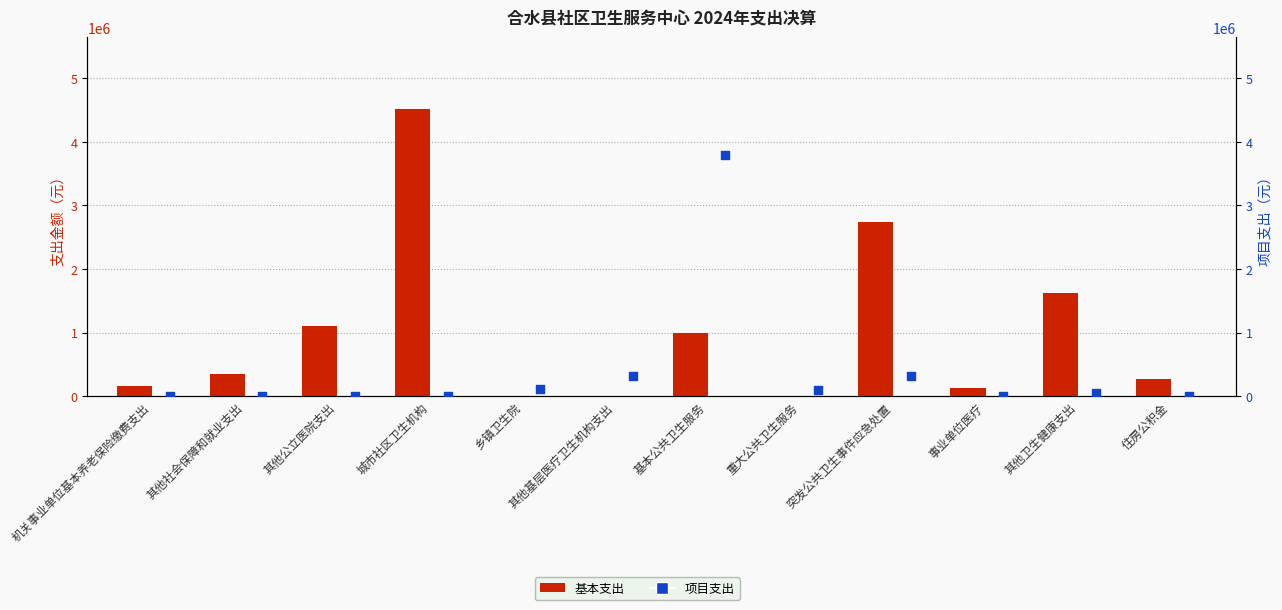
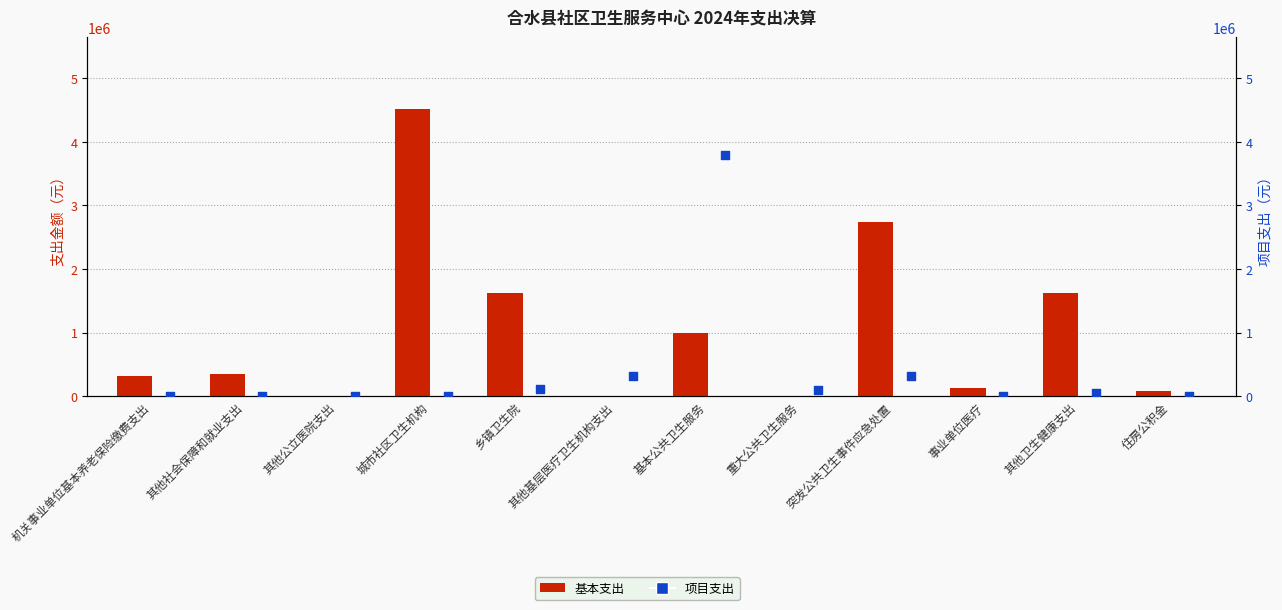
基本支出, 机关事业单位基本养老保险缴费支出: 200000 -> 300000
基本支出, 其他公立医院支出: 1100000 -> 0
基本支出, 乡镇卫生院: 0 -> 1600000
基本支出, 住房公积金: 300000 -> 100000
